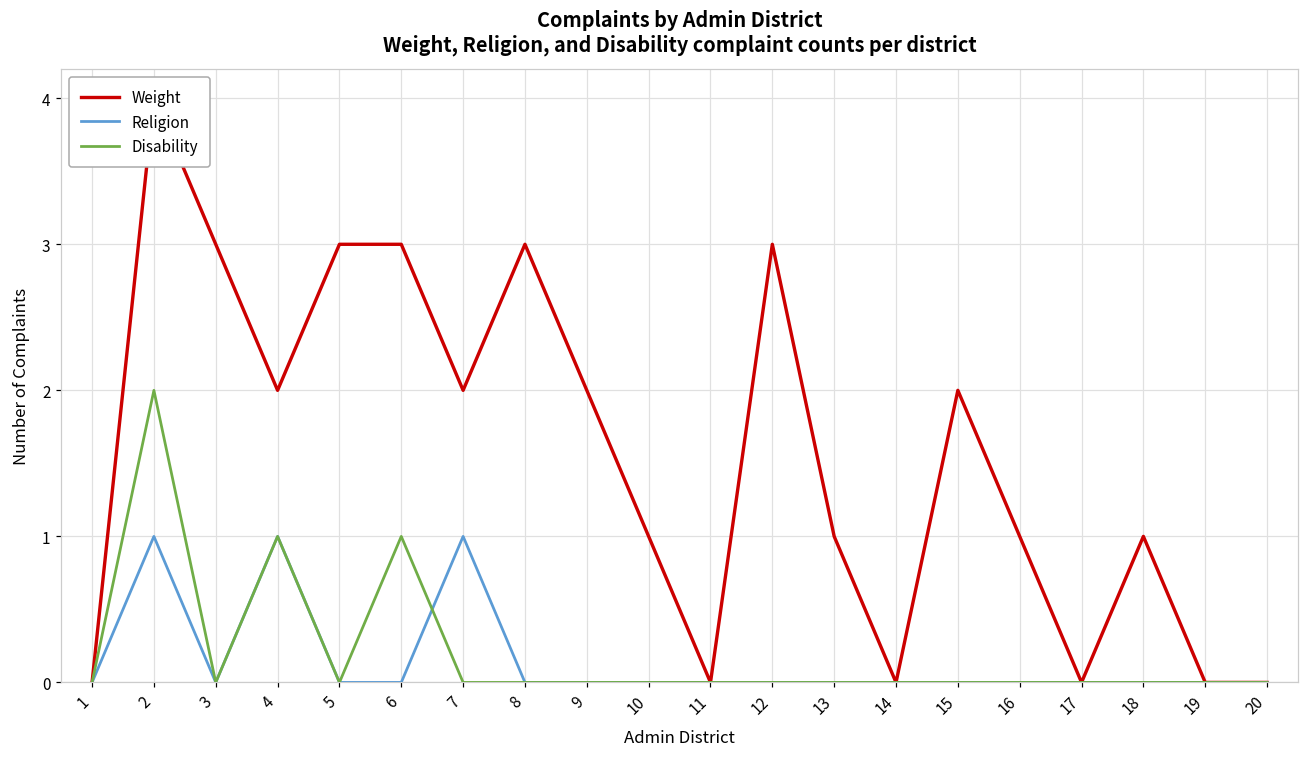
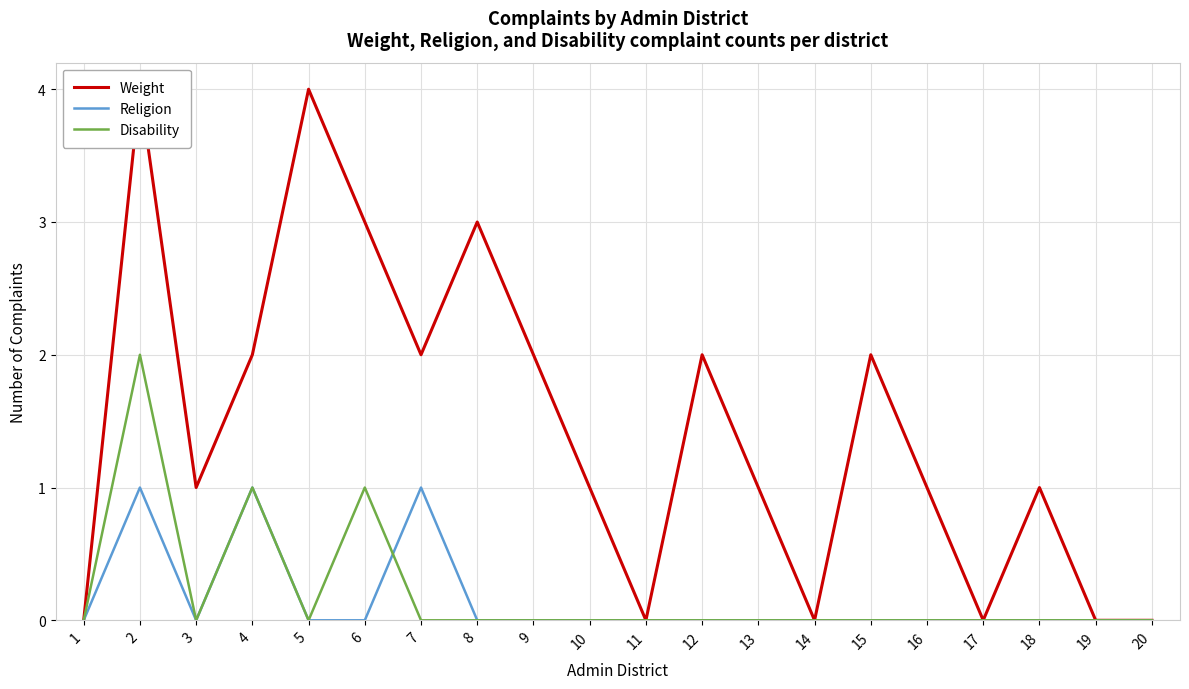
Weight, 3: 3 -> 1
Weight, 5: 3 -> 4
Weight, 12: 3 -> 2
